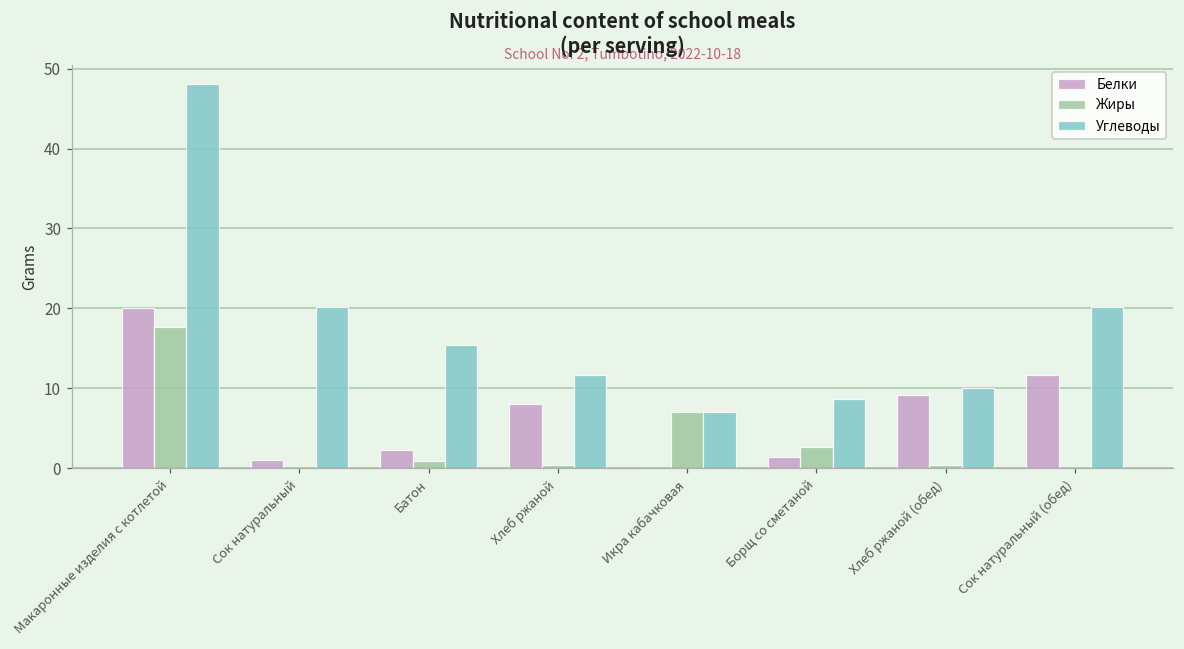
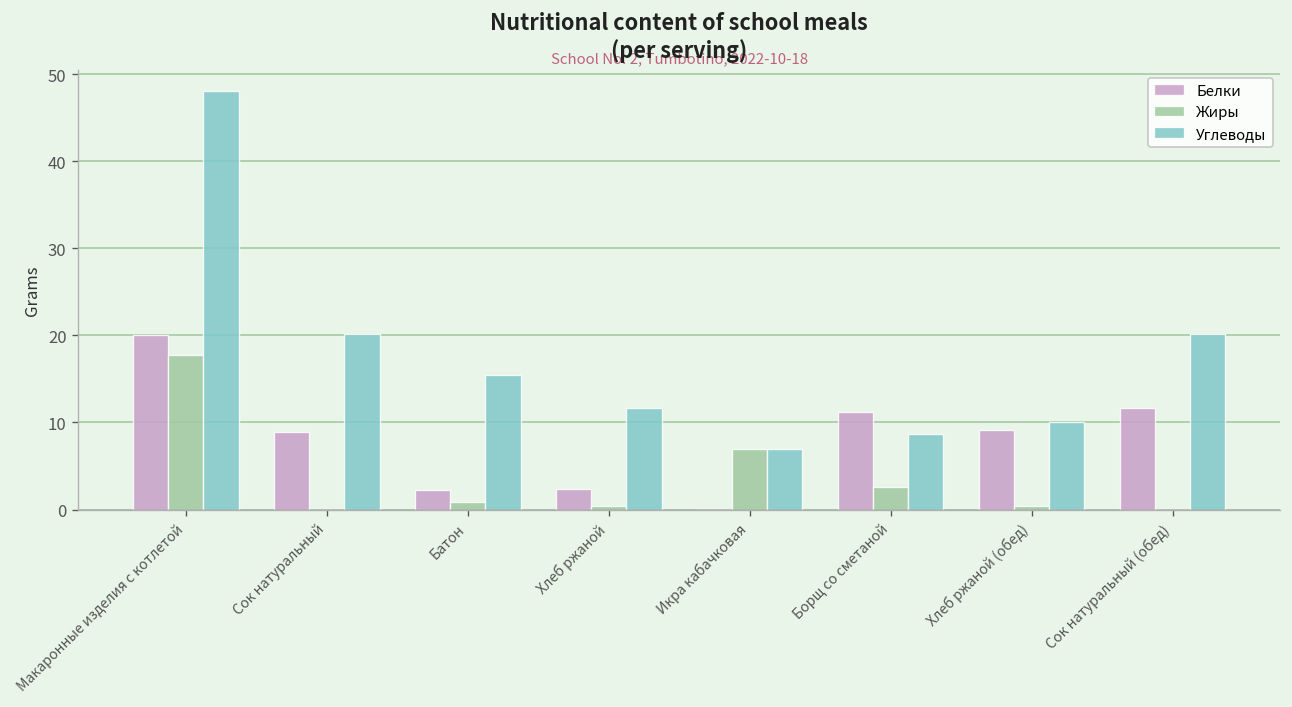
Белки, Сок натуральный: 1 -> 9
Белки, Хлеб ржаной: 8 -> 2
Белки, Борщ со сметаной: 1 -> 11
